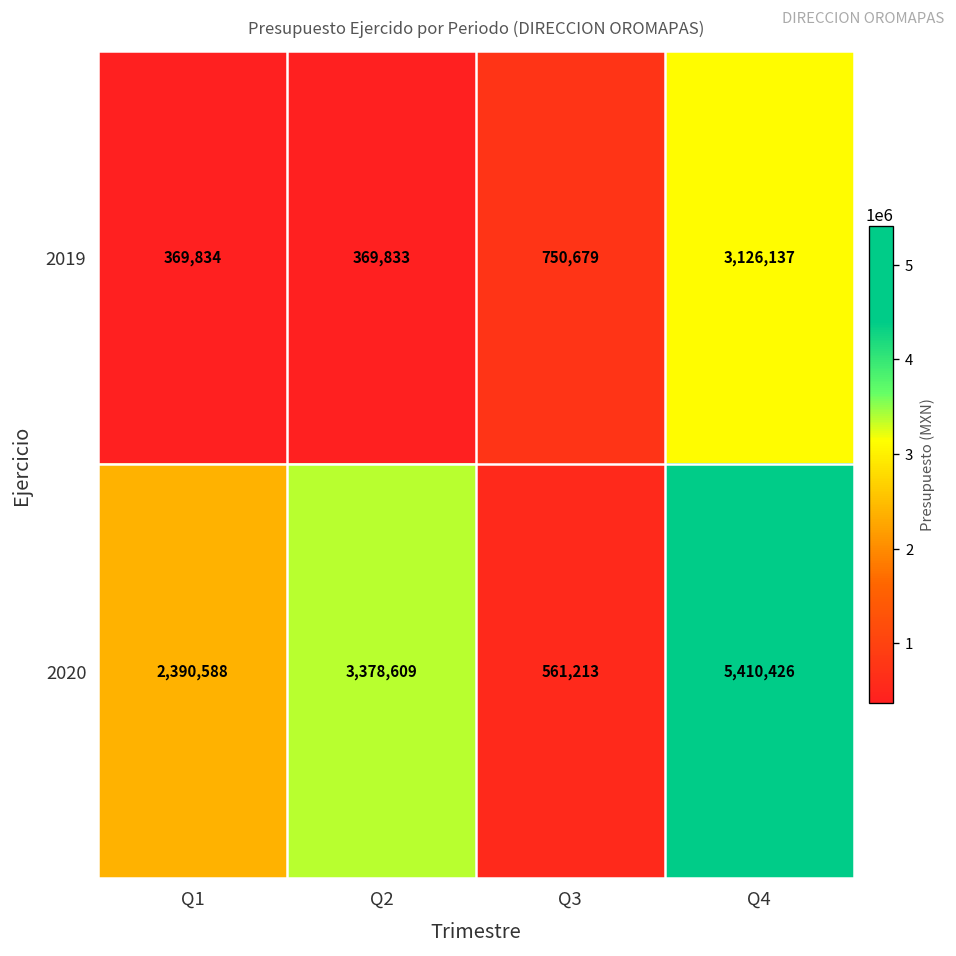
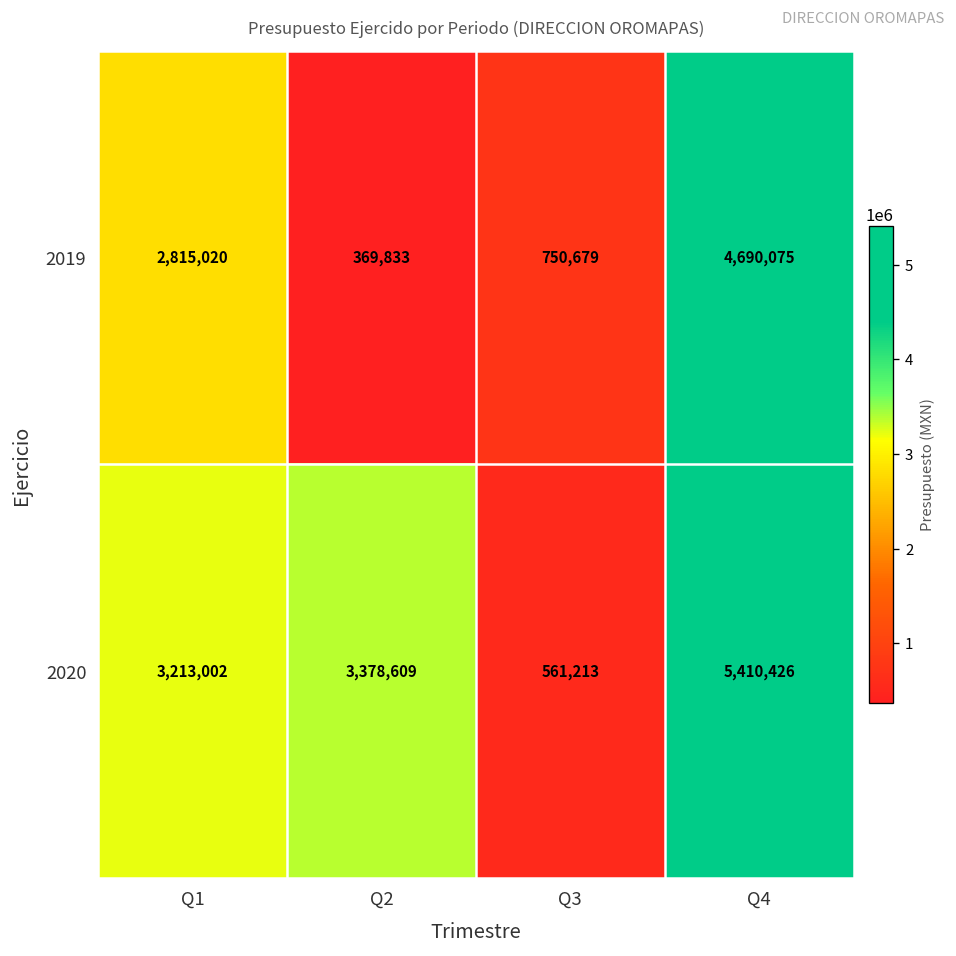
2019, Q1: 369,834 -> 2,815,020
2019, Q4: 3,126,137 -> 4,690,075
2020, Q1: 2,390,588 -> 3,213,002
